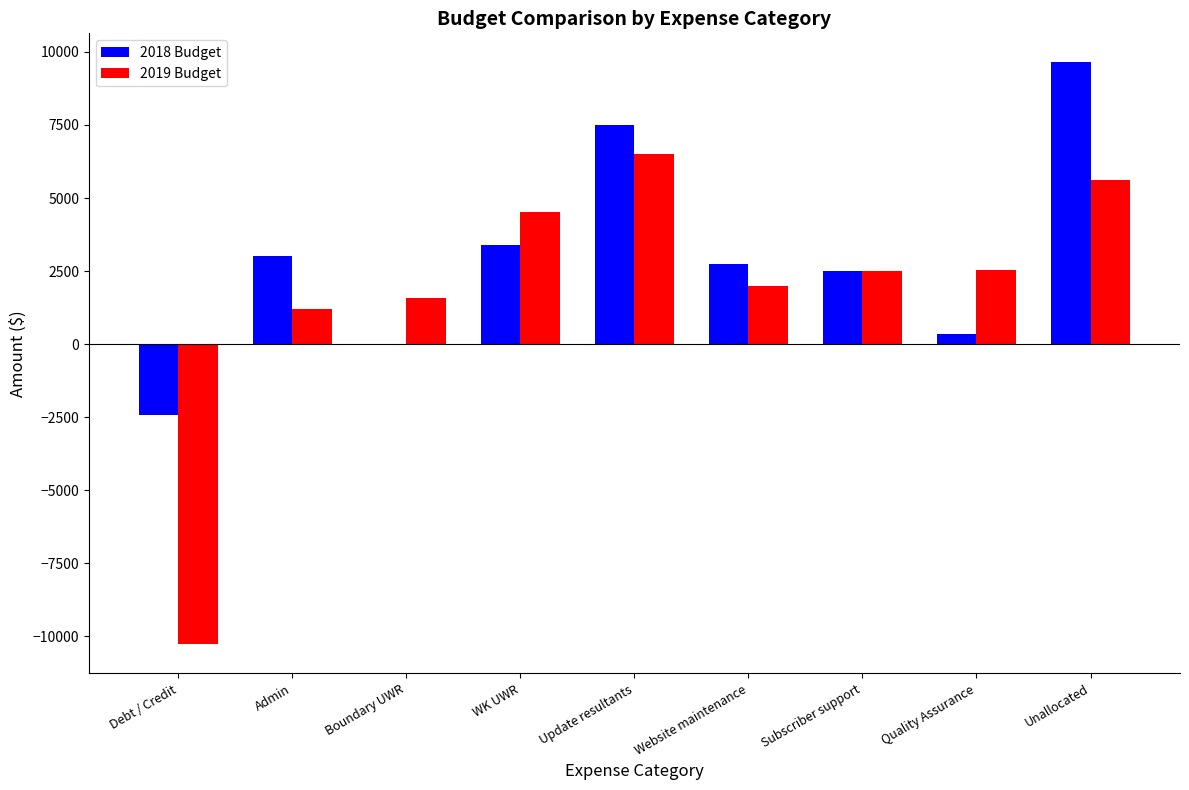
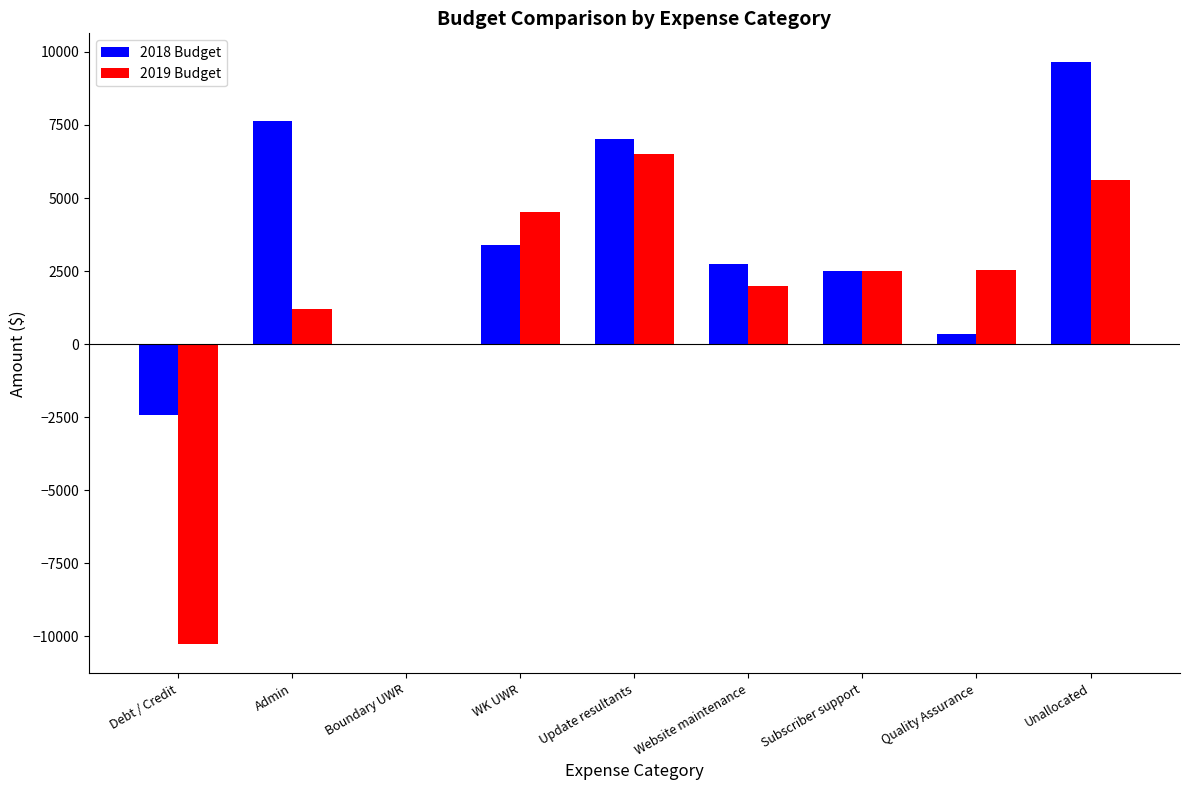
2018 Budget, Admin: 3000 -> 7600
2019 Budget, Boundary UWR: 1600 -> 0
2018 Budget, Update resultants: 7500 -> 7000
